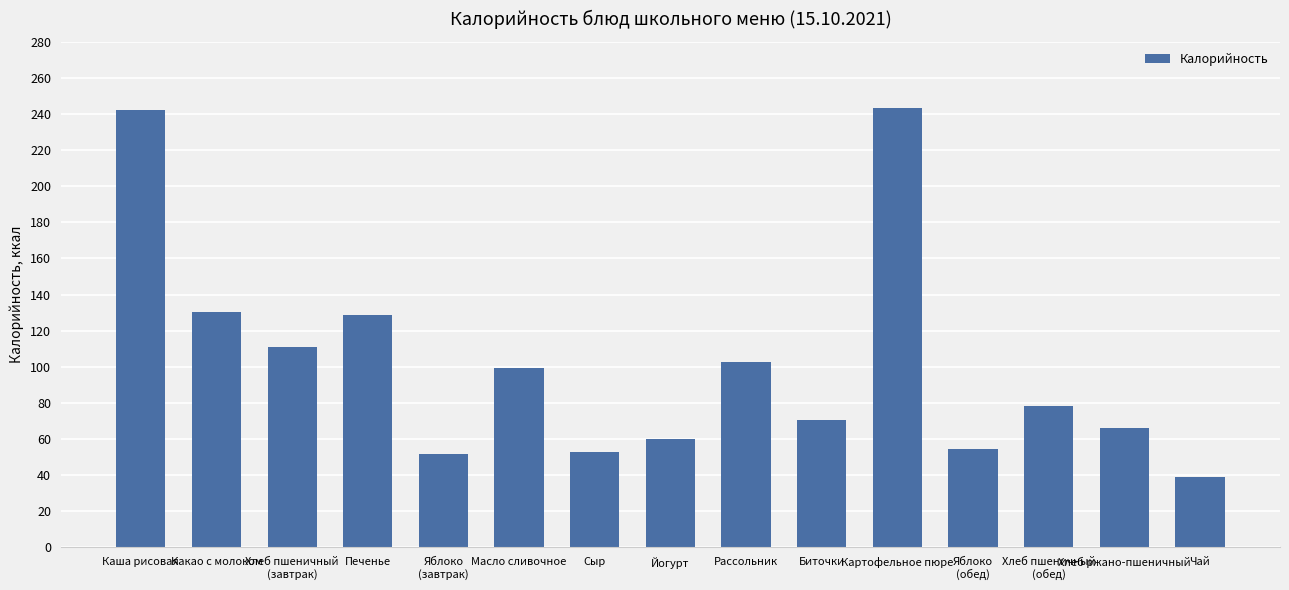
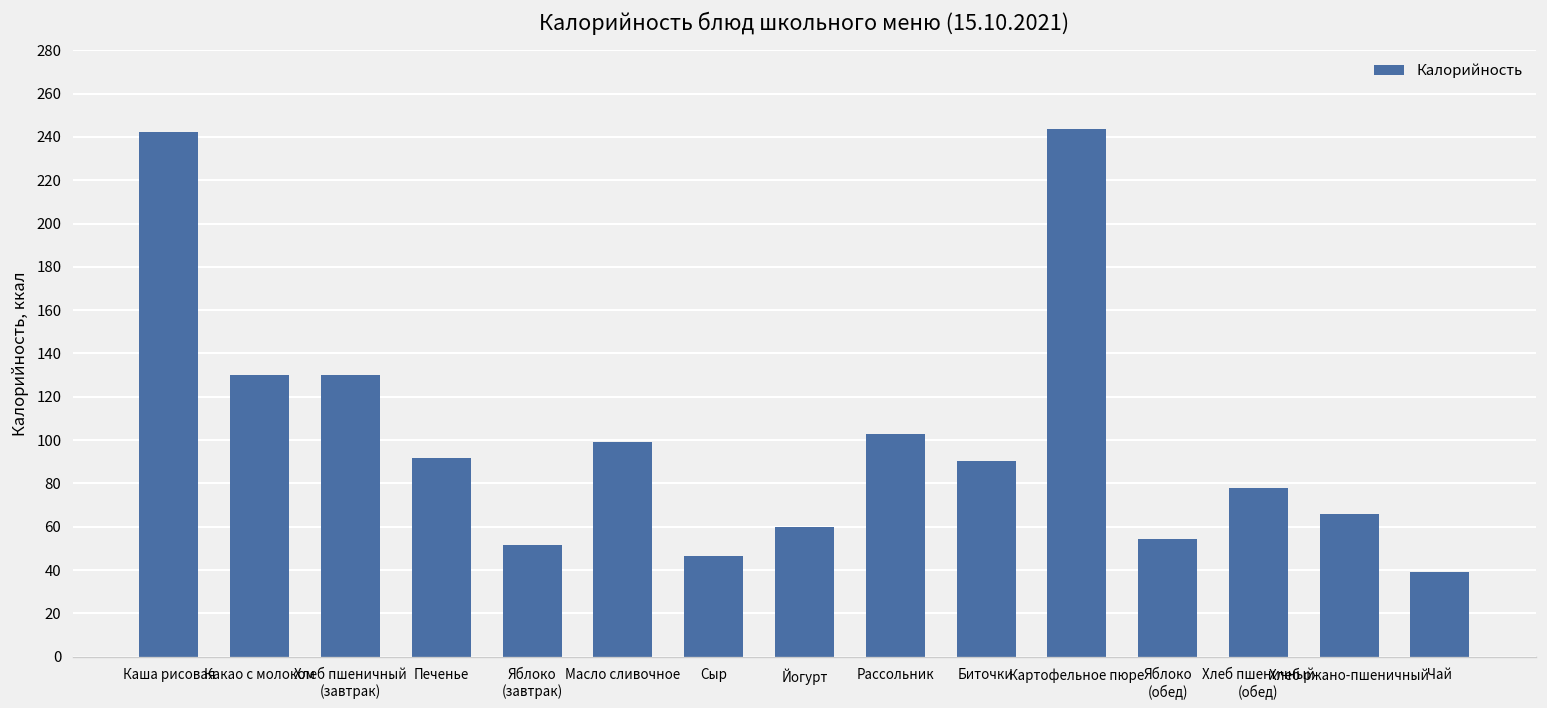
Хлеб пшеничный (завтрак): 111 -> 130
Печенье: 128 -> 92
Сыр: 53 -> 46
Биточки: 70 -> 90
